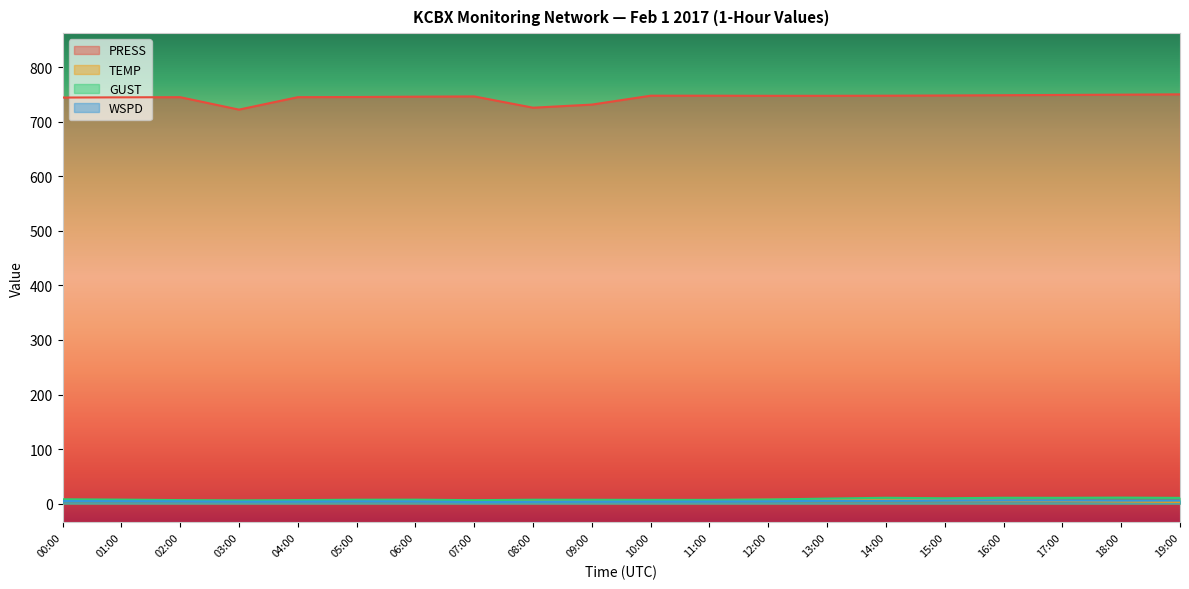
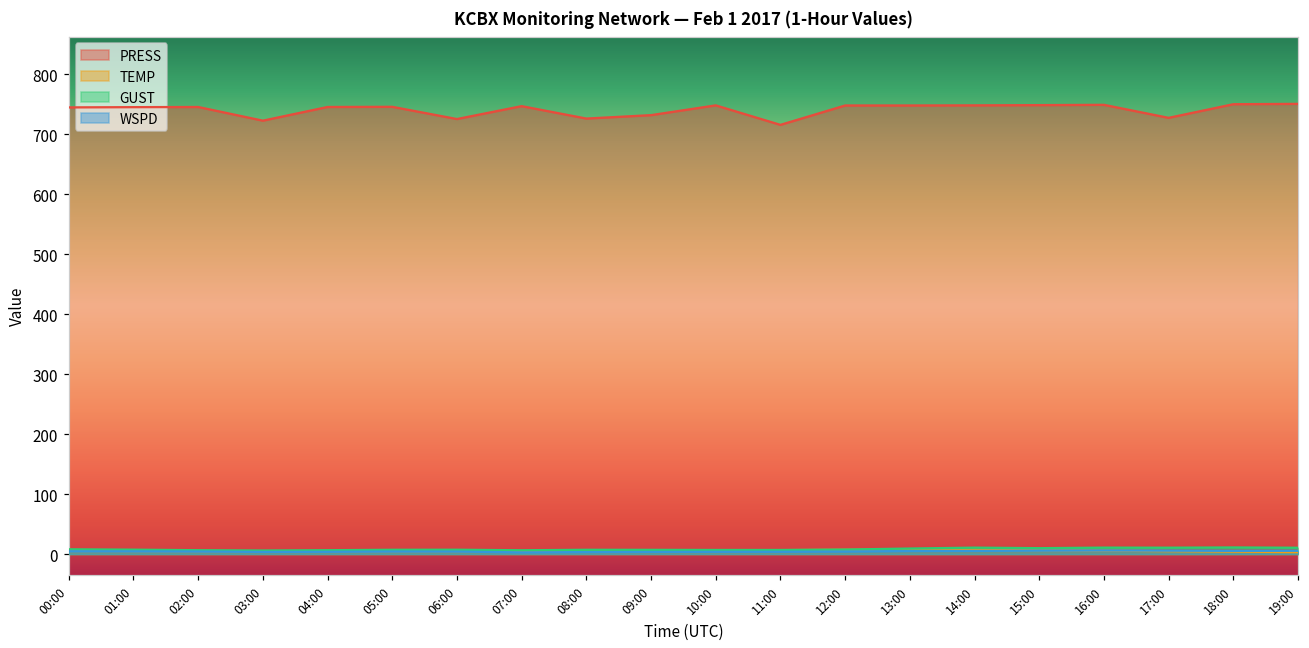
PRESS, 06:00: 750 -> 730
PRESS, 11:00: 750 -> 720
PRESS, 17:00: 750 -> 730
